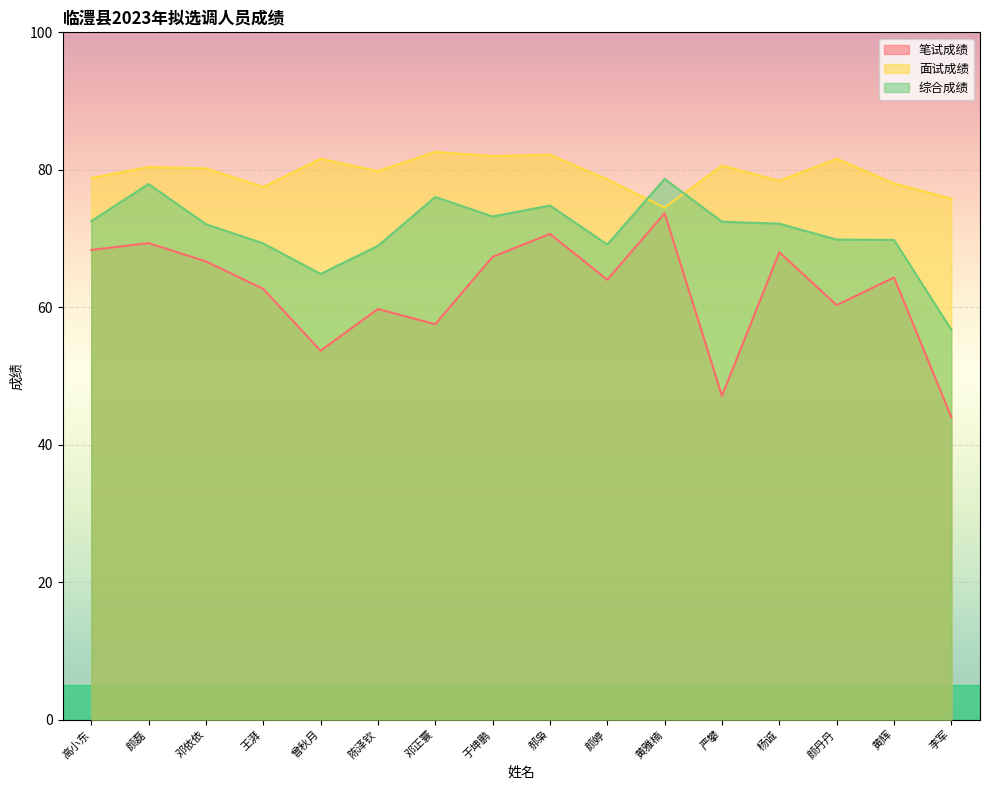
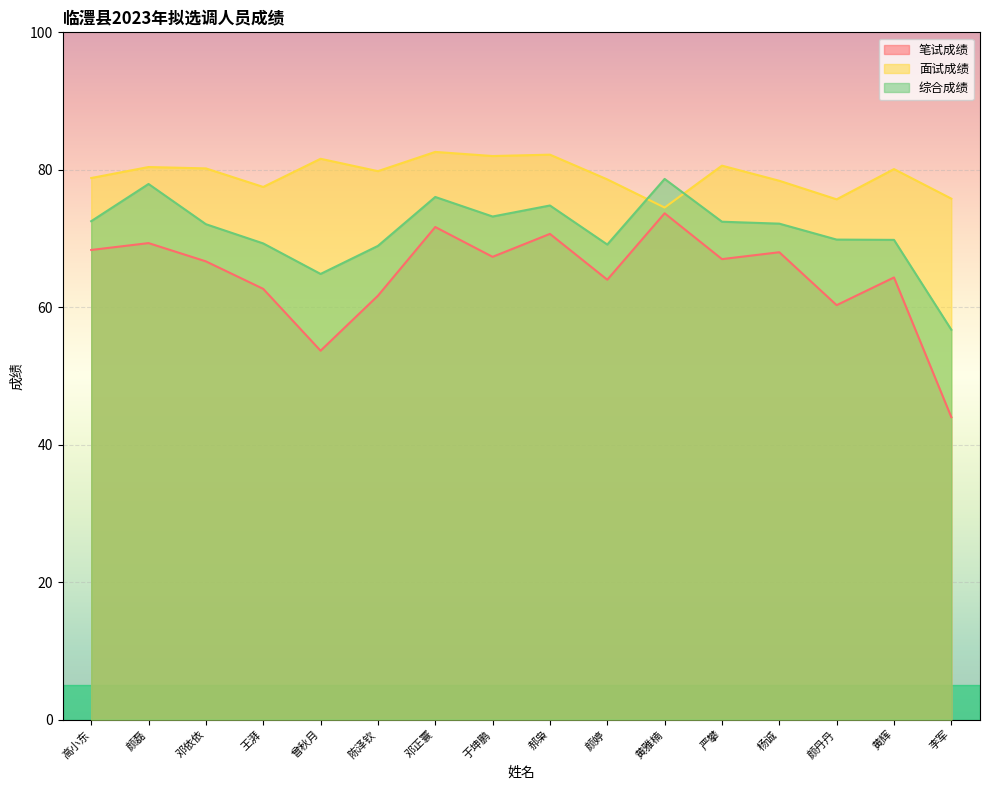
笔试成绩, 陈泽钦: 60 -> 62
笔试成绩, 邓正寰: 58 -> 72
笔试成绩, 严攀: 47 -> 67
面试成绩, 颜丹丹: 82 -> 76
面试成绩, 黄辉: 78 -> 80
